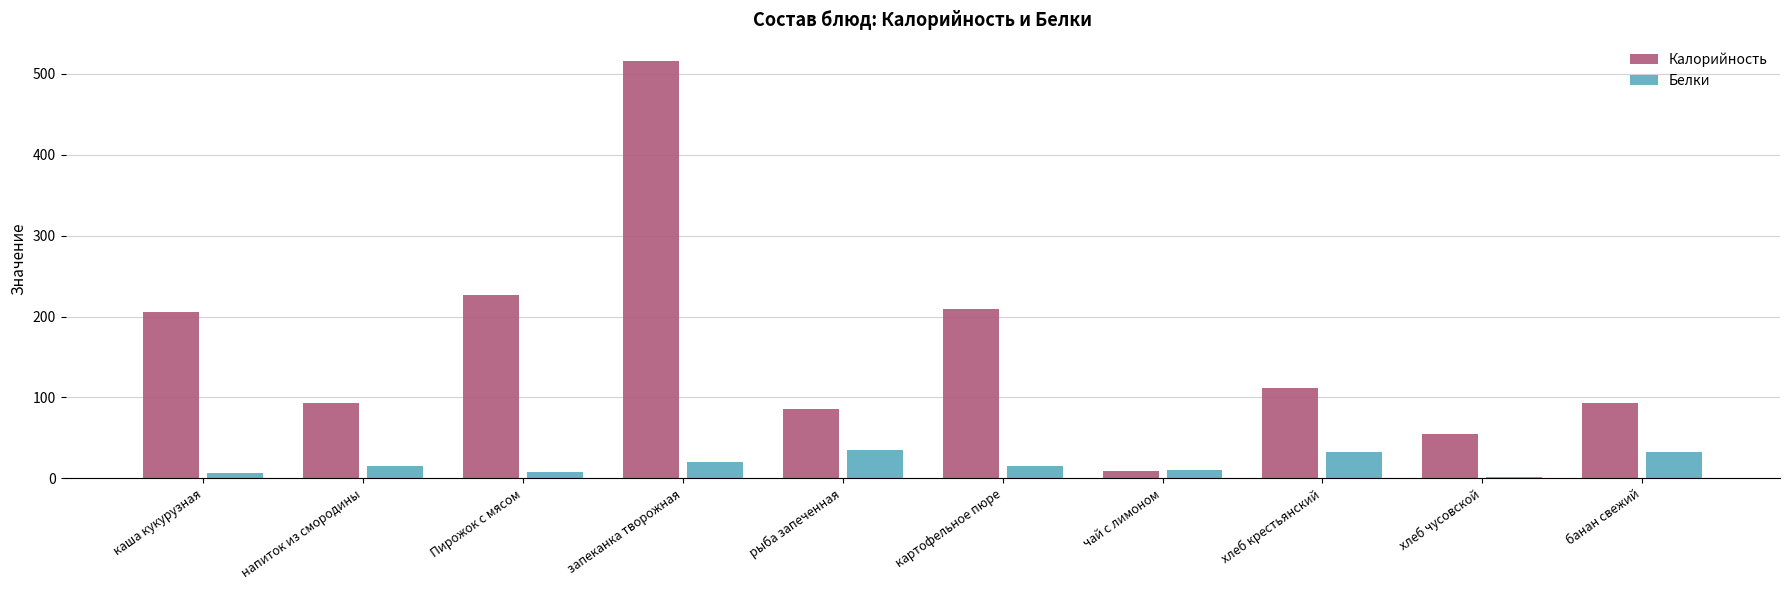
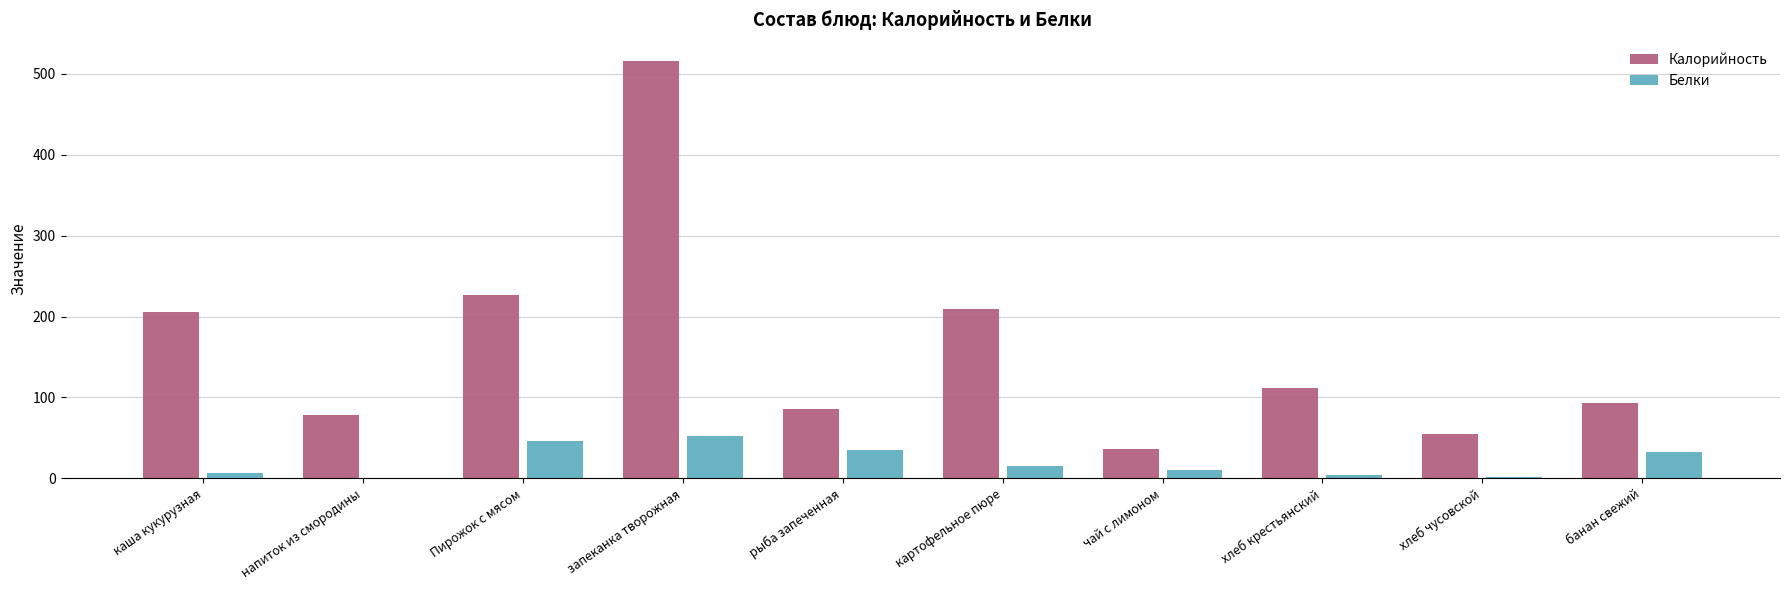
Калорийность, напиток из смородины: 90 -> 80
Белки, напиток из смородины: 20 -> 0
Белки, Пирожок с мясом: 10 -> 50
Белки, запеканка творожная: 20 -> 50
Калорийность, чай с лимоном: 10 -> 40
Белки, хлеб крестьянский: 30 -> 0
